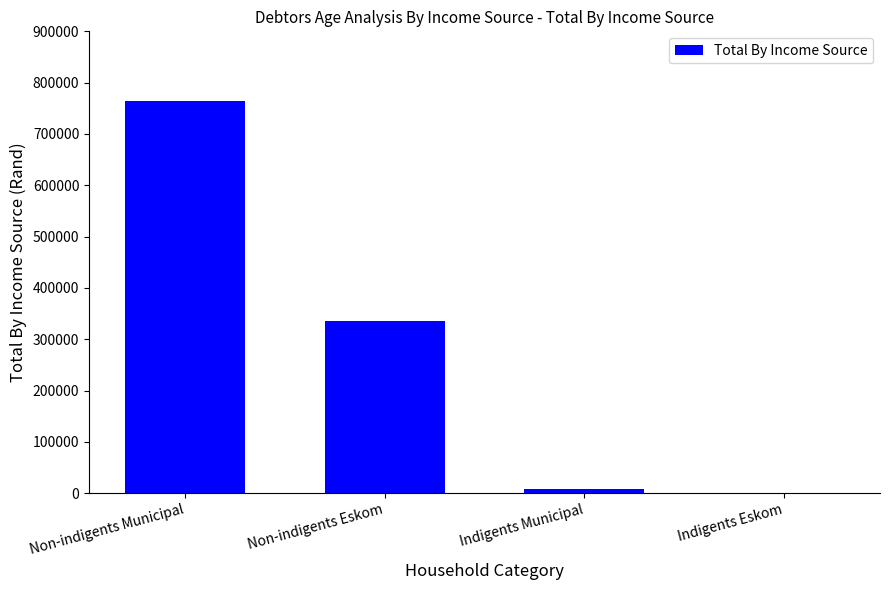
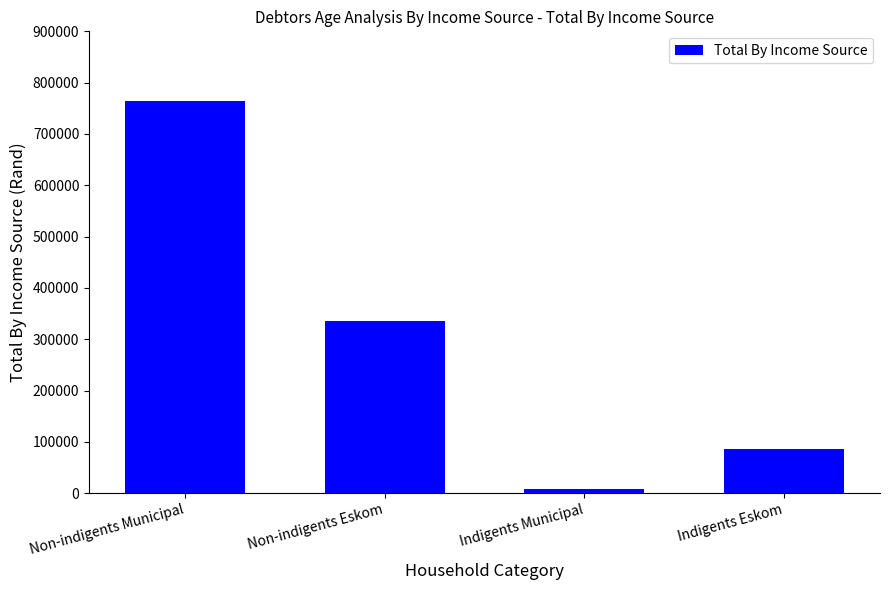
Indigents Eskom: 0 -> 90000
